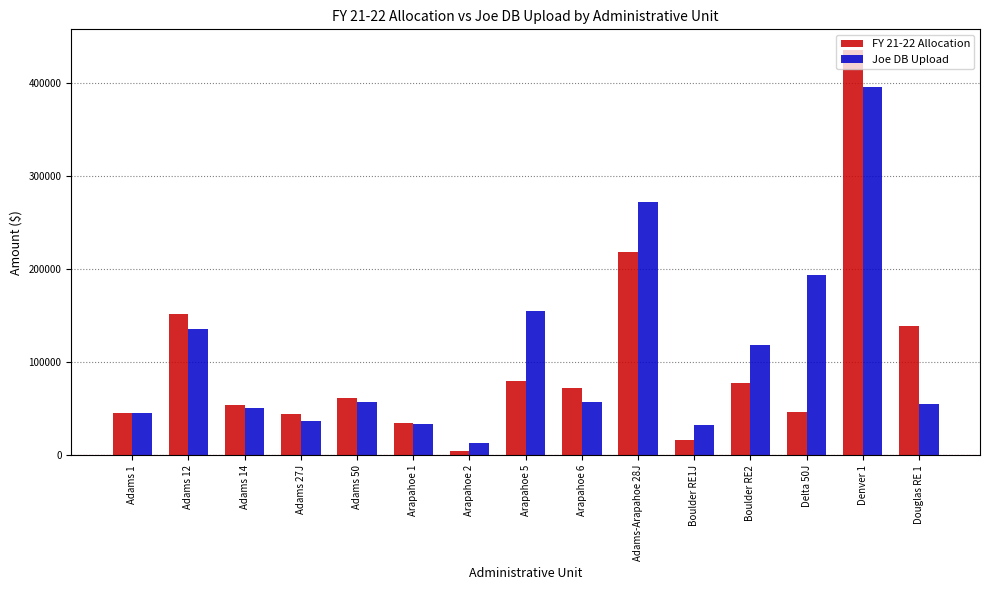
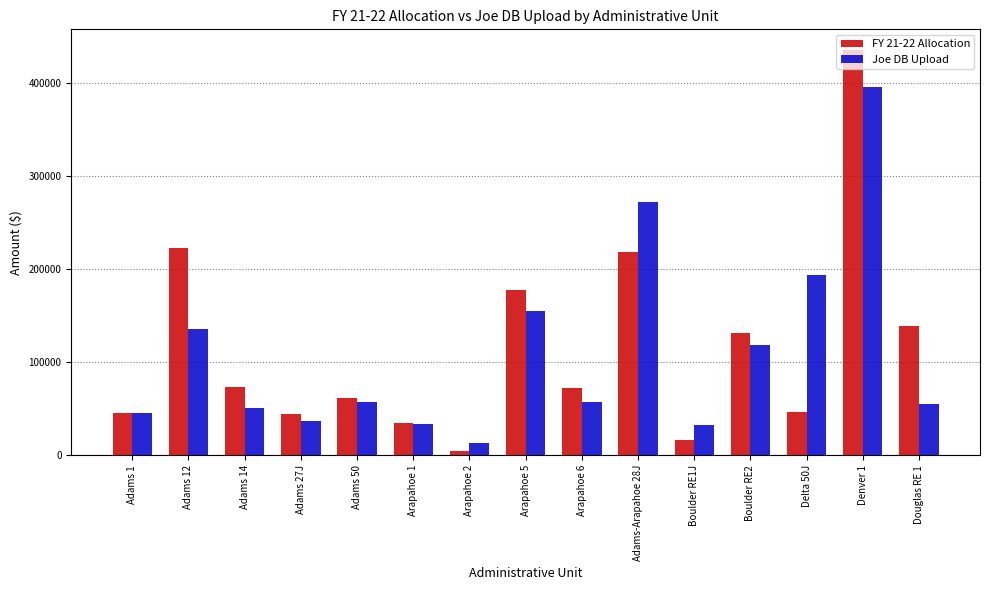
FY 21-22 Allocation, Adams 12: 150000 -> 220000
FY 21-22 Allocation, Adams 14: 50000 -> 70000
FY 21-22 Allocation, Arapahoe 5: 80000 -> 180000
FY 21-22 Allocation, Boulder RE2: 80000 -> 130000
